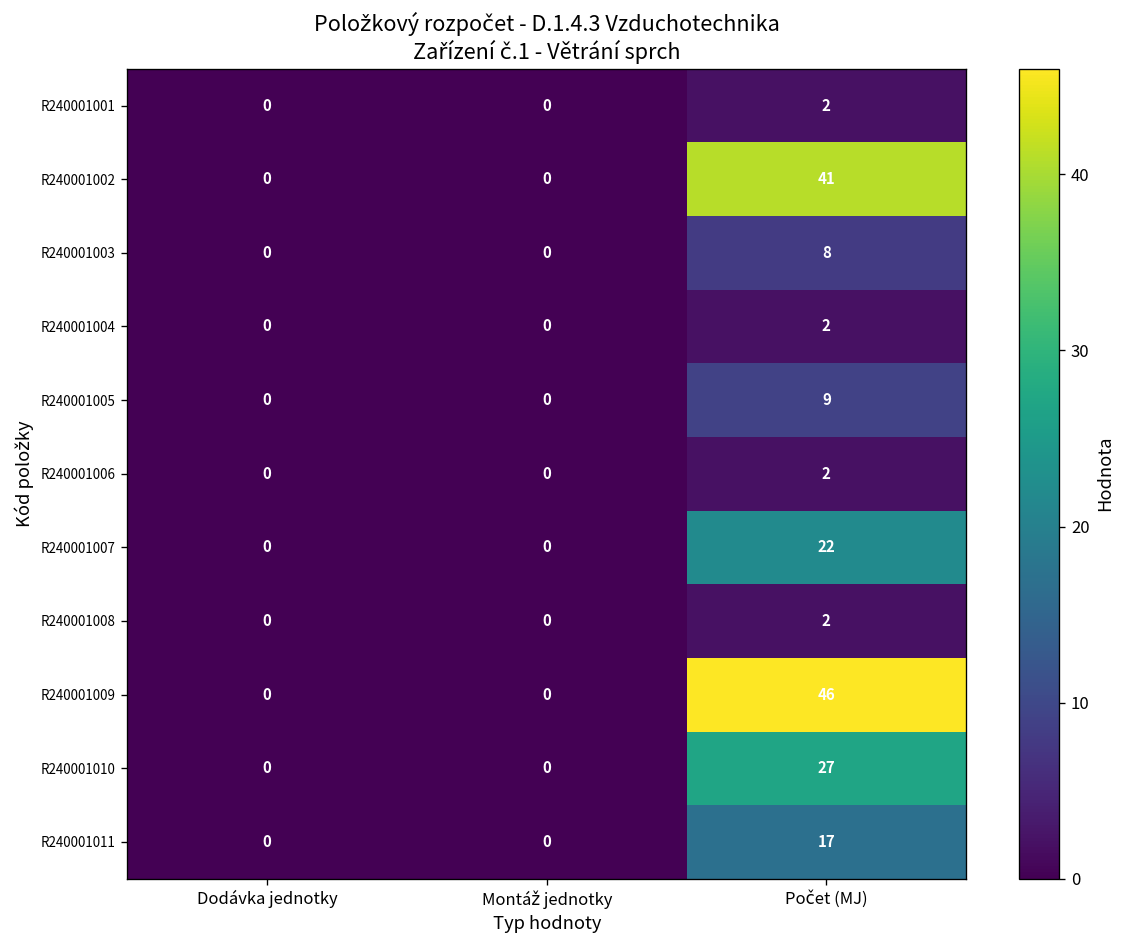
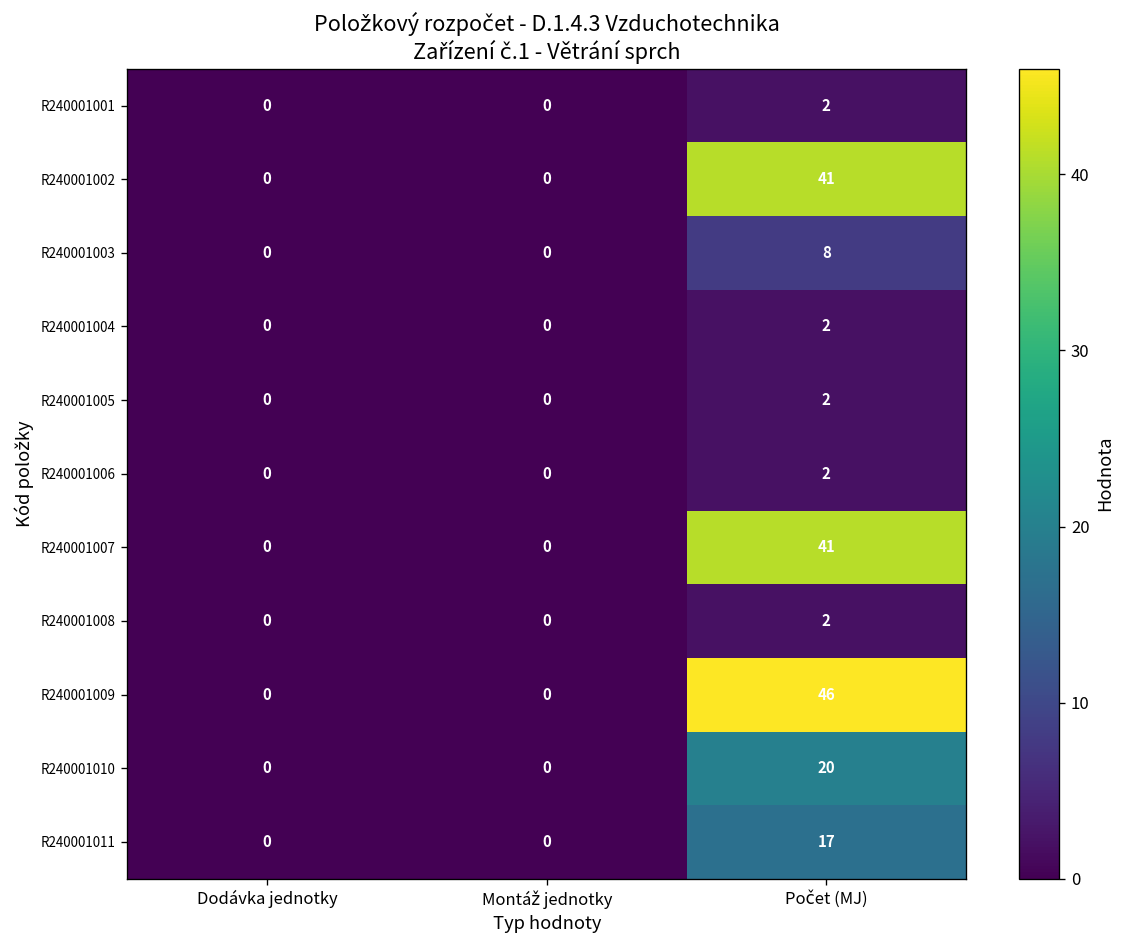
R240001005, Počet (MJ): 9 -> 2
R240001007, Počet (MJ): 22 -> 41
R240001010, Počet (MJ): 27 -> 20
